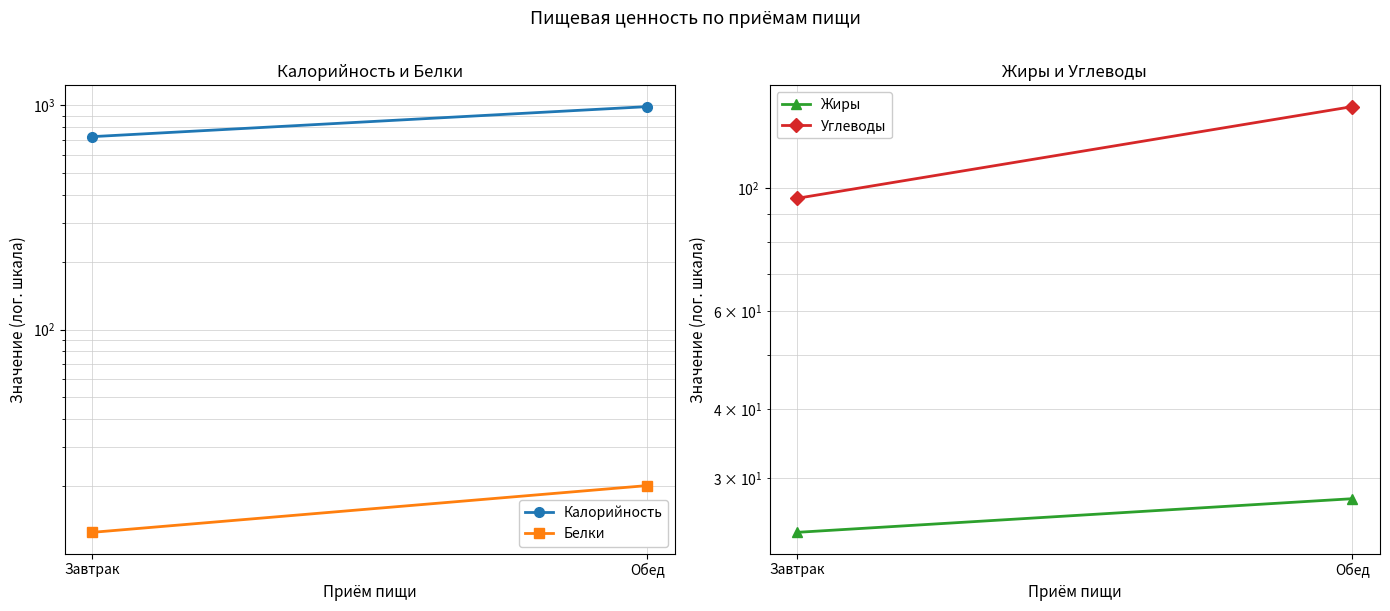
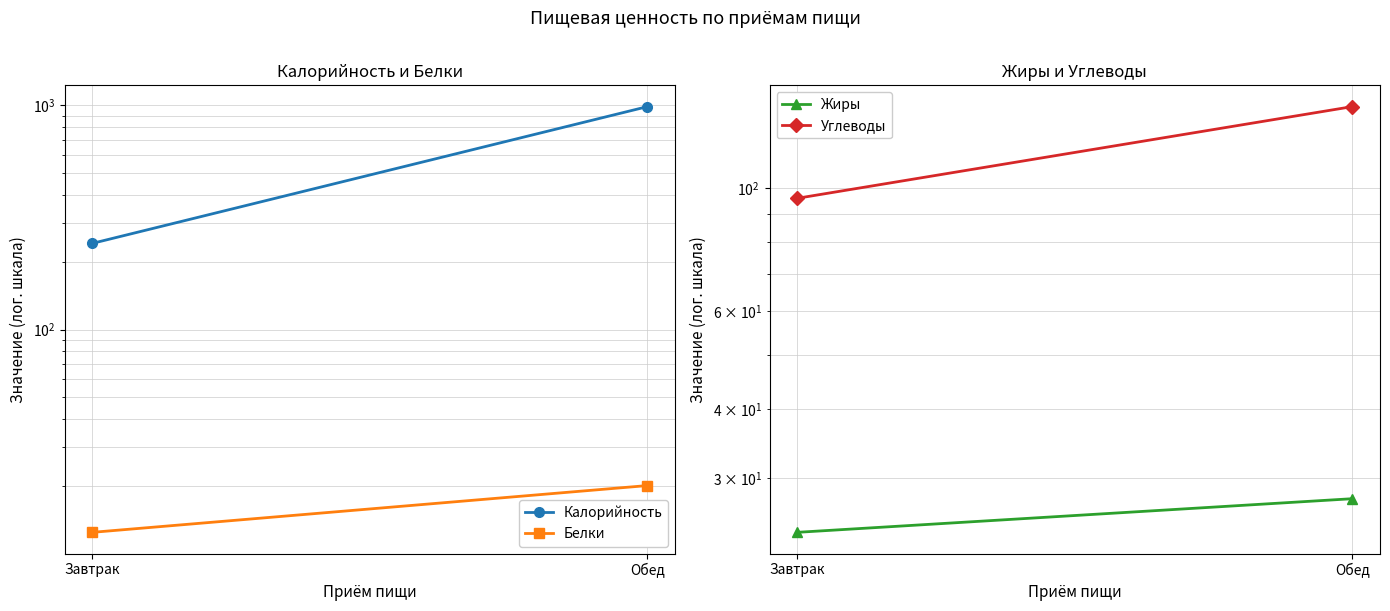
Калорийность и Белки, Калорийность, Завтрак: 730 -> 240
